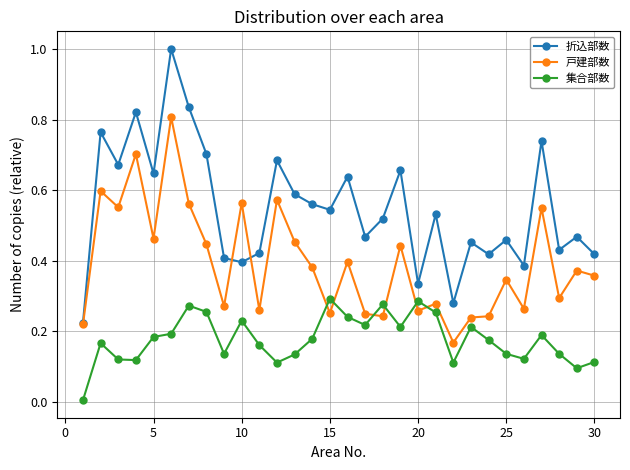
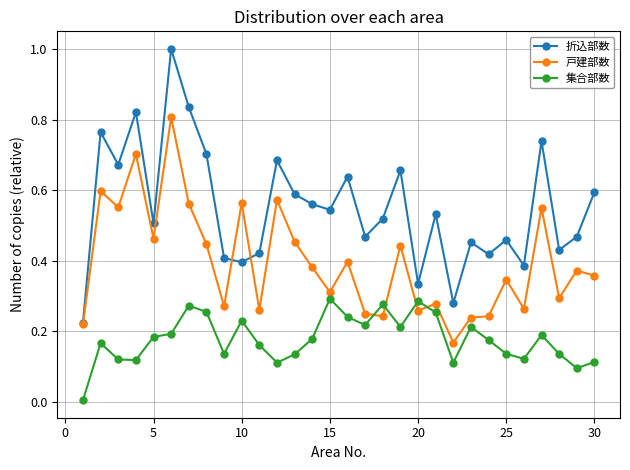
折込部数, 5: 0.65 -> 0.51
戸建部数, 15: 0.25 -> 0.31
折込部数, 30: 0.42 -> 0.59
